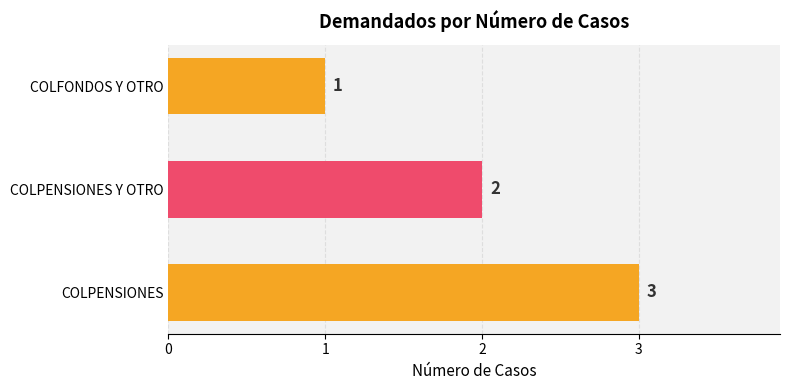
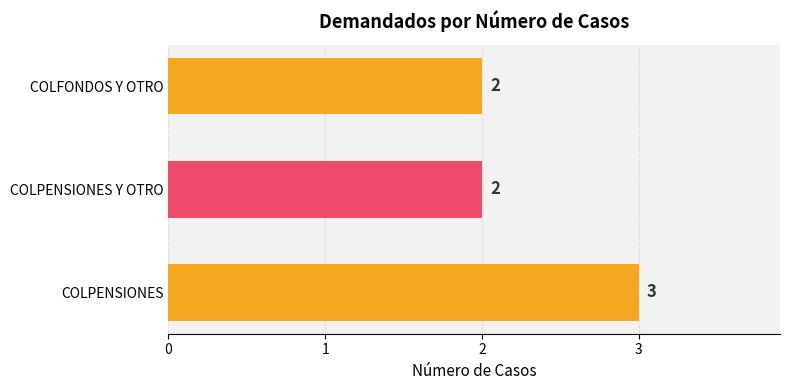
COLFONDOS Y OTRO: 1 -> 2
